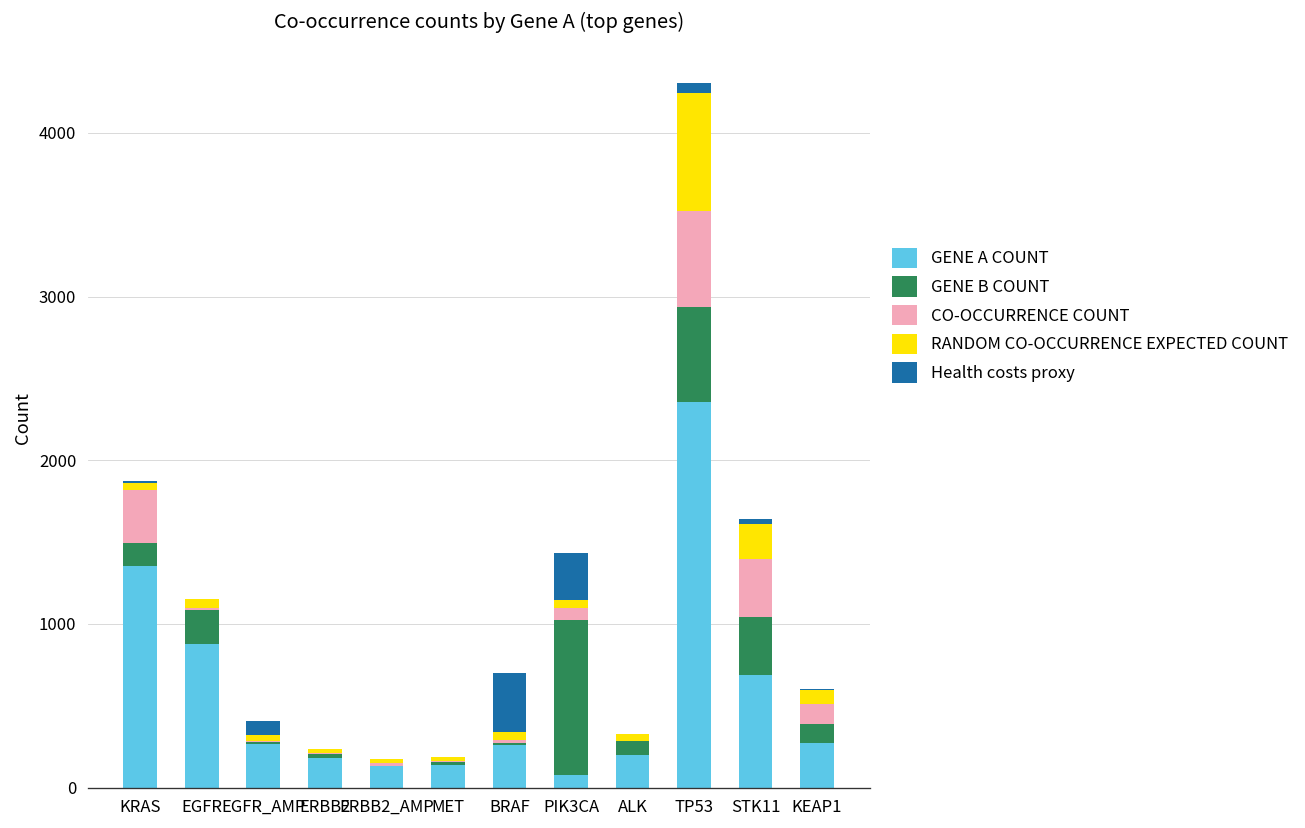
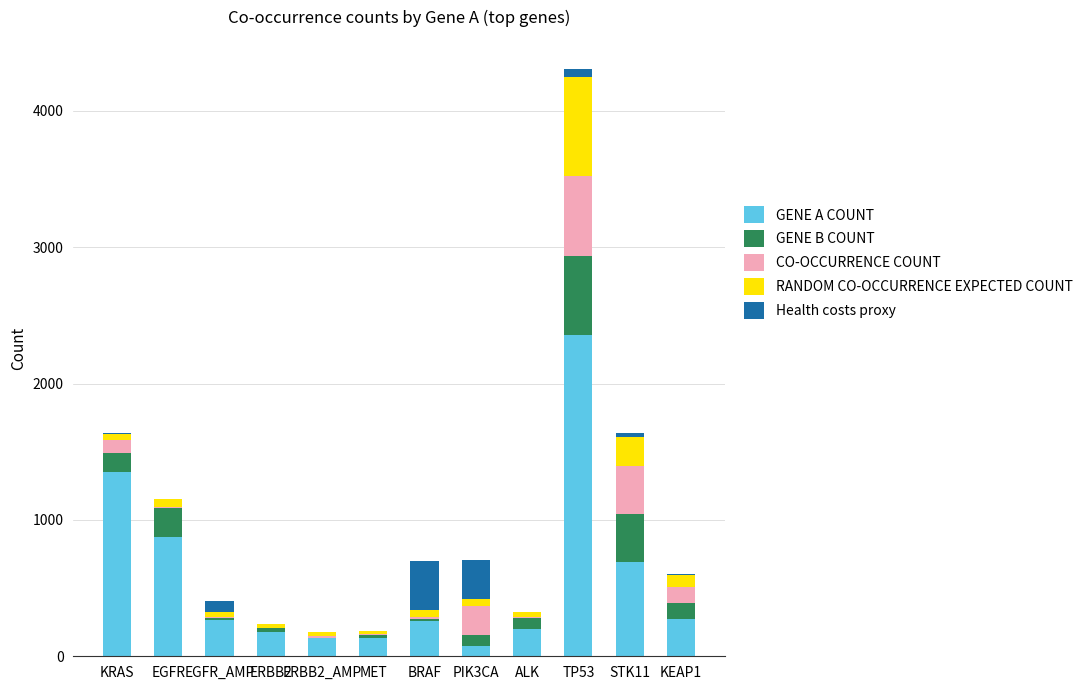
CO-OCCURRENCE COUNT, KRAS: 320 -> 90
GENE B COUNT, PIK3CA: 950 -> 80
CO-OCCURRENCE COUNT, PIK3CA: 70 -> 210
